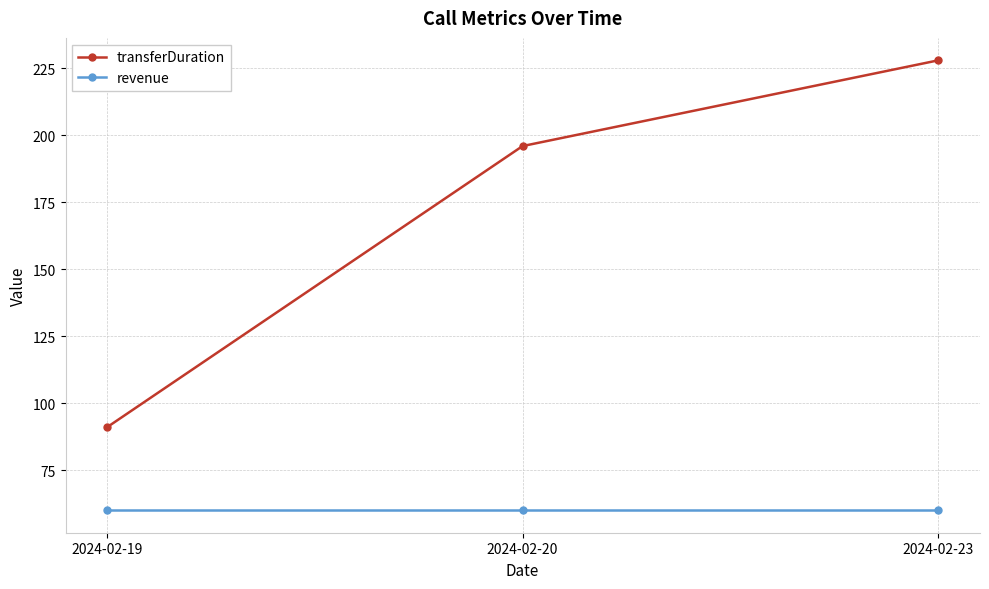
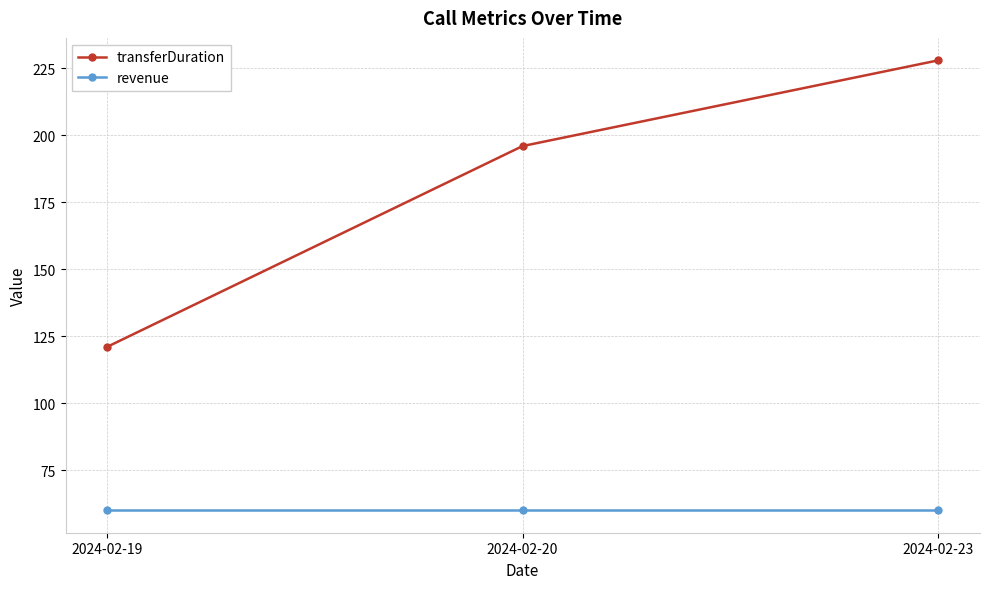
transferDuration, 2024-02-19: 91 -> 121
